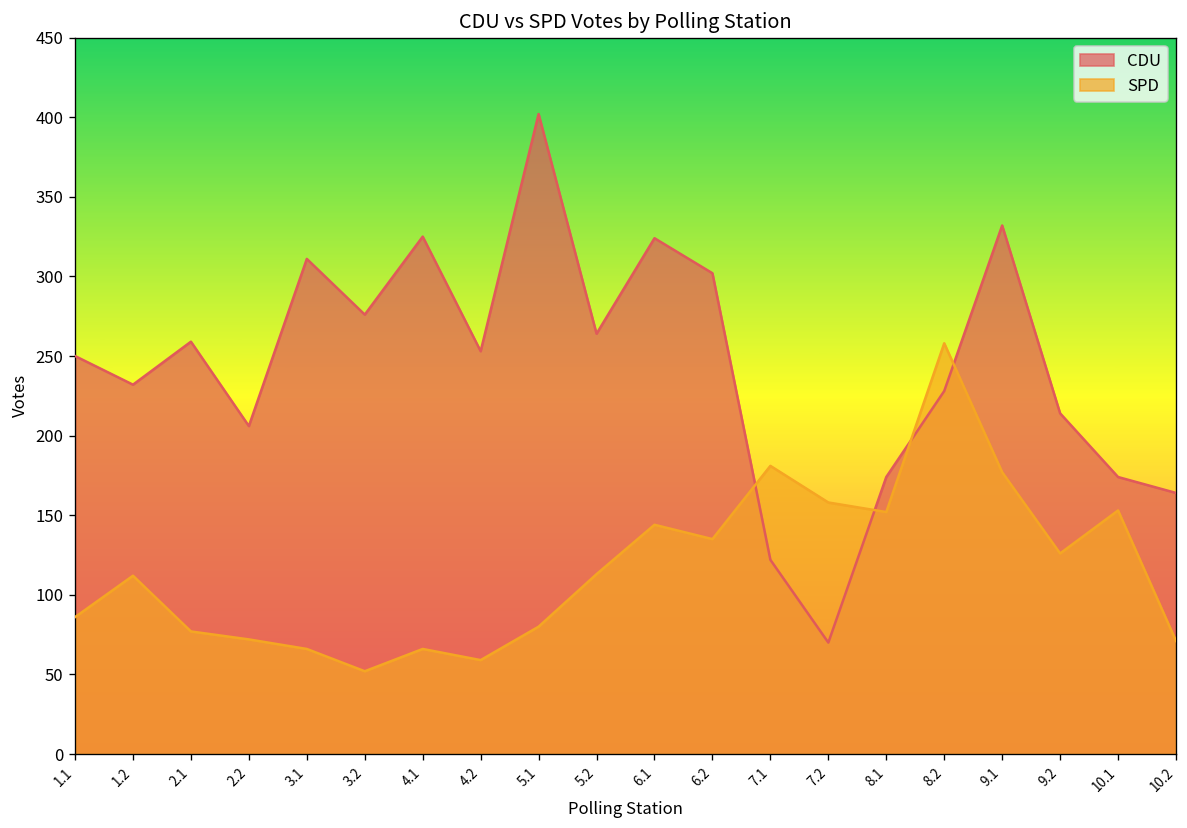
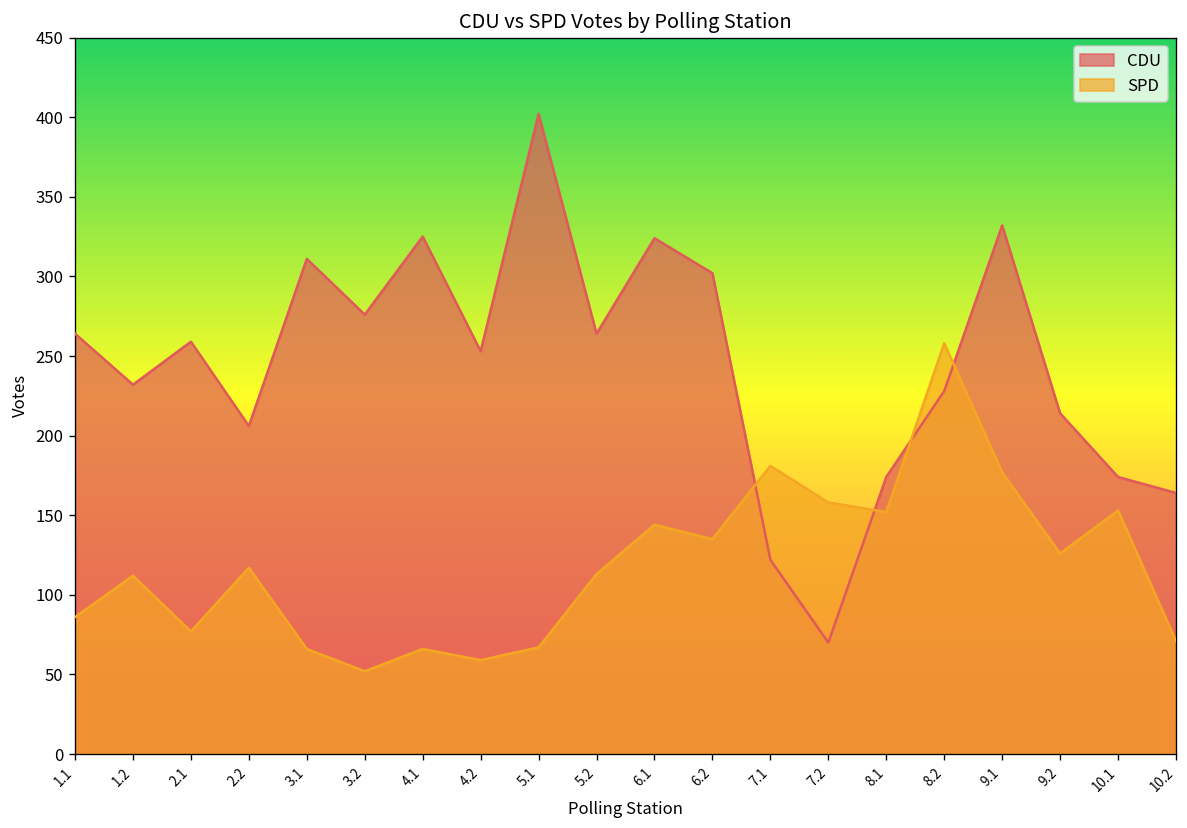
CDU, 1.1: 250 -> 264
SPD, 2.2: 72 -> 117
SPD, 5.1: 80 -> 67
